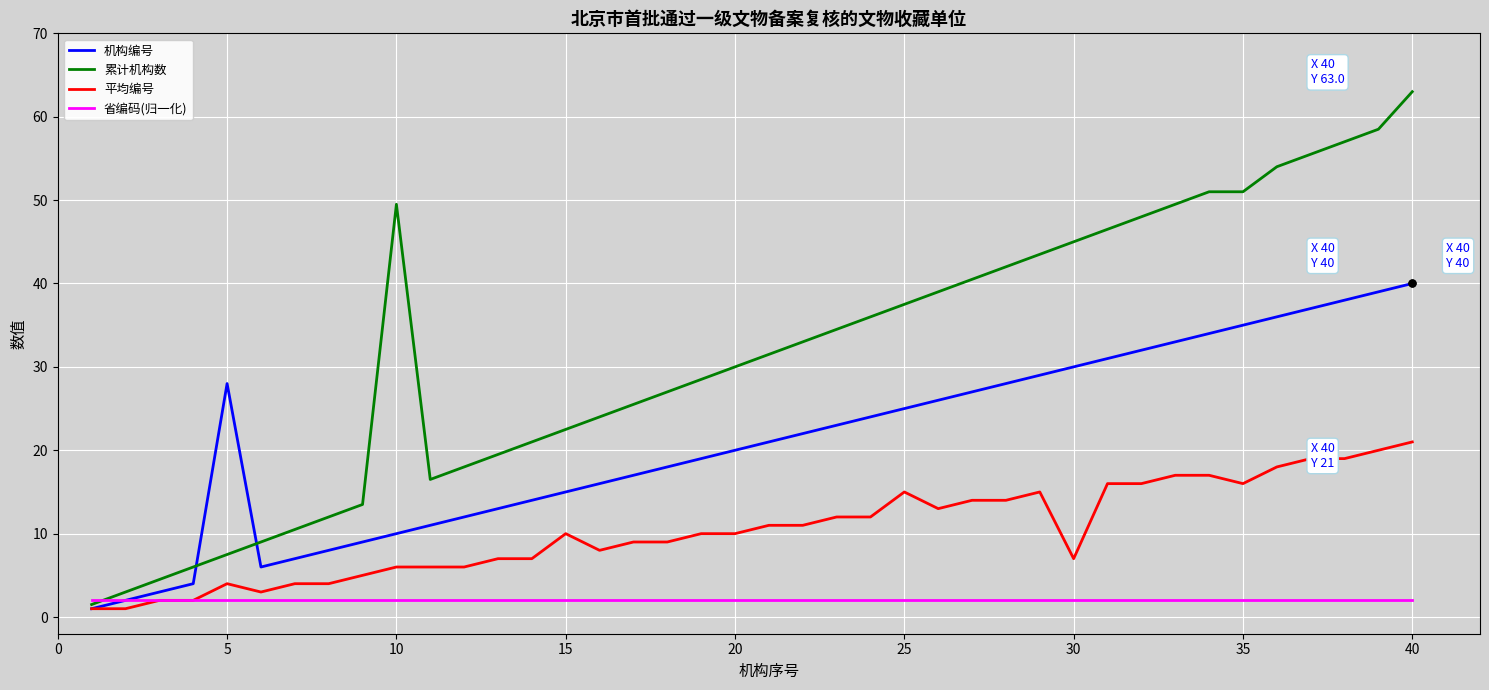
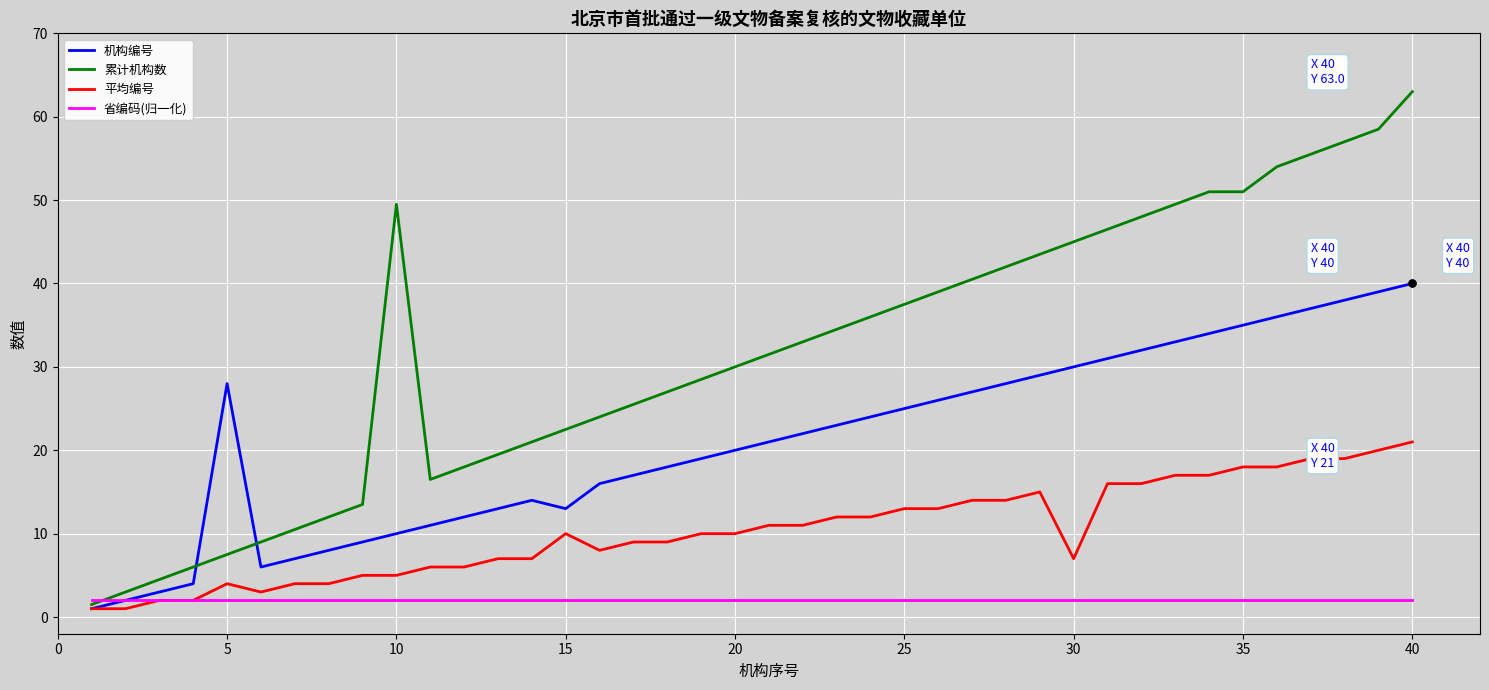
平均编号, 10: 6 -> 5
机构编号, 15: 15 -> 13
平均编号, 25: 15 -> 13
平均编号, 35: 16 -> 18
